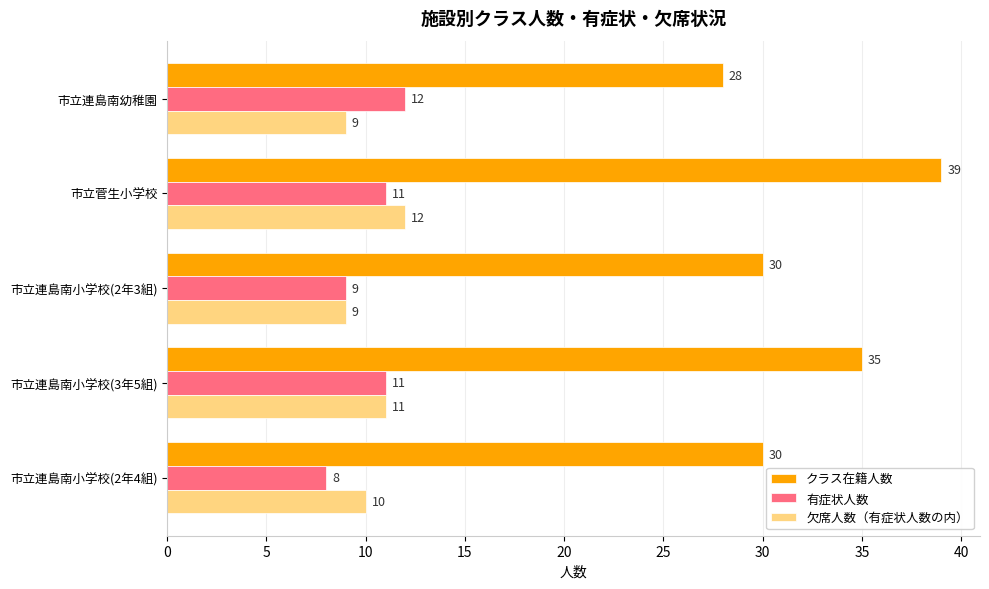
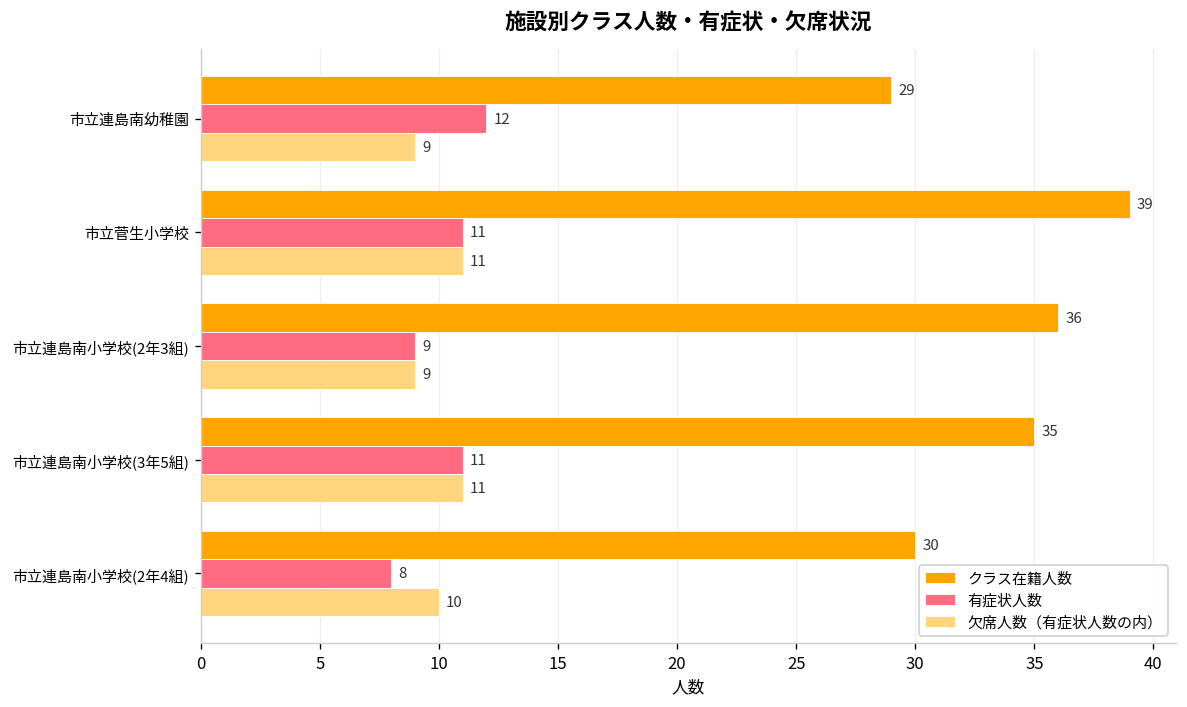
クラス在籍人数, 市立連島南幼稚園: 28 -> 29
欠席人数（有症状人数の内）, 市立菅生小学校: 12 -> 11
クラス在籍人数, 市立連島南小学校(2年3組): 30 -> 36
